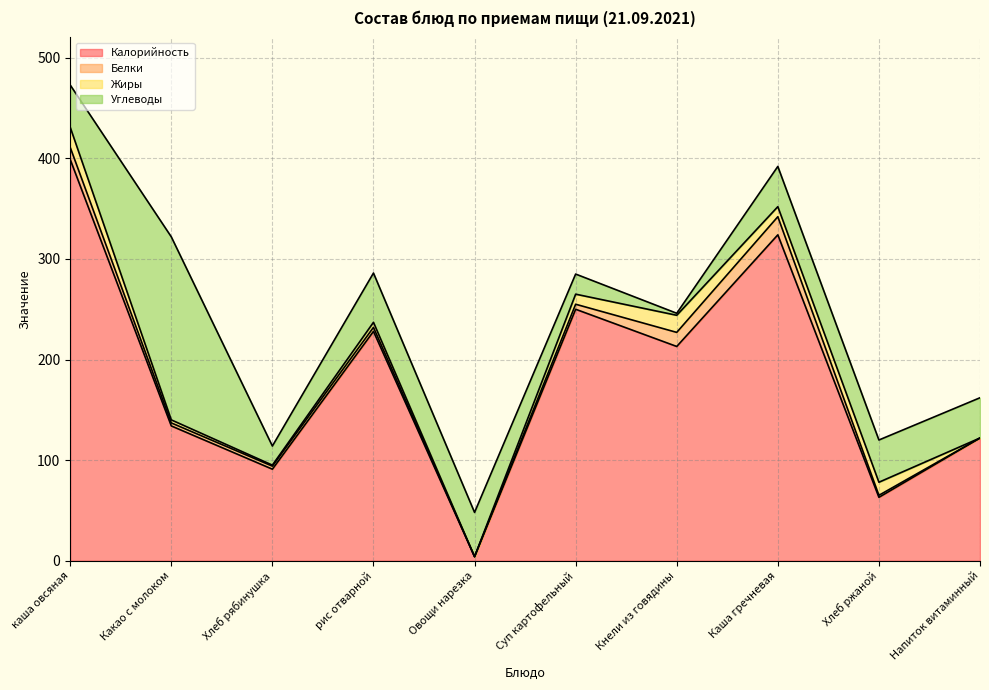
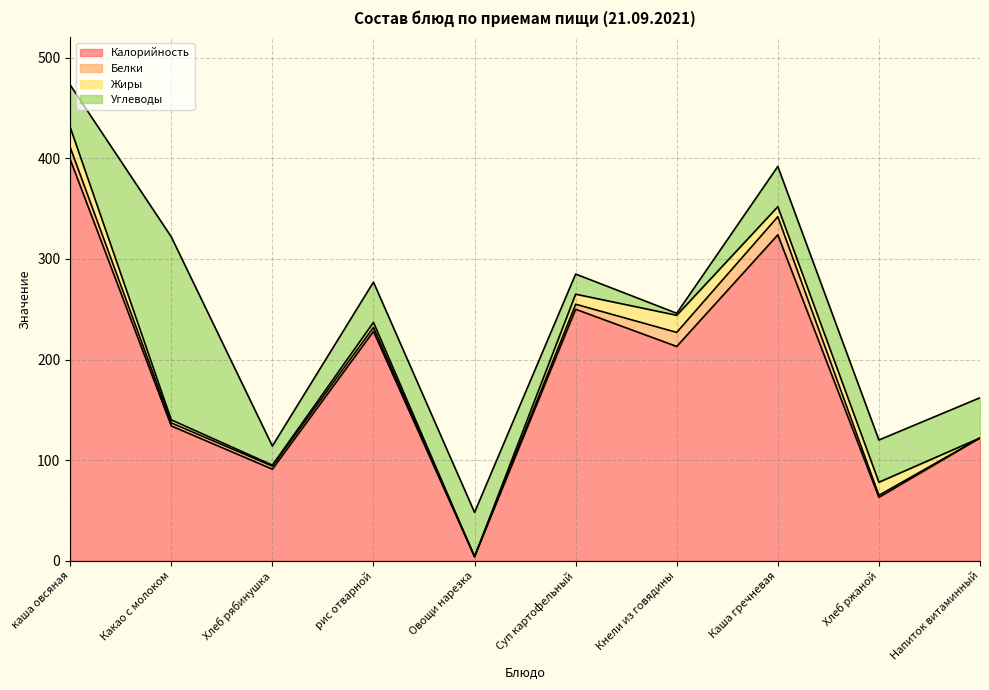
Углеводы, рис отварной: 49 -> 40
